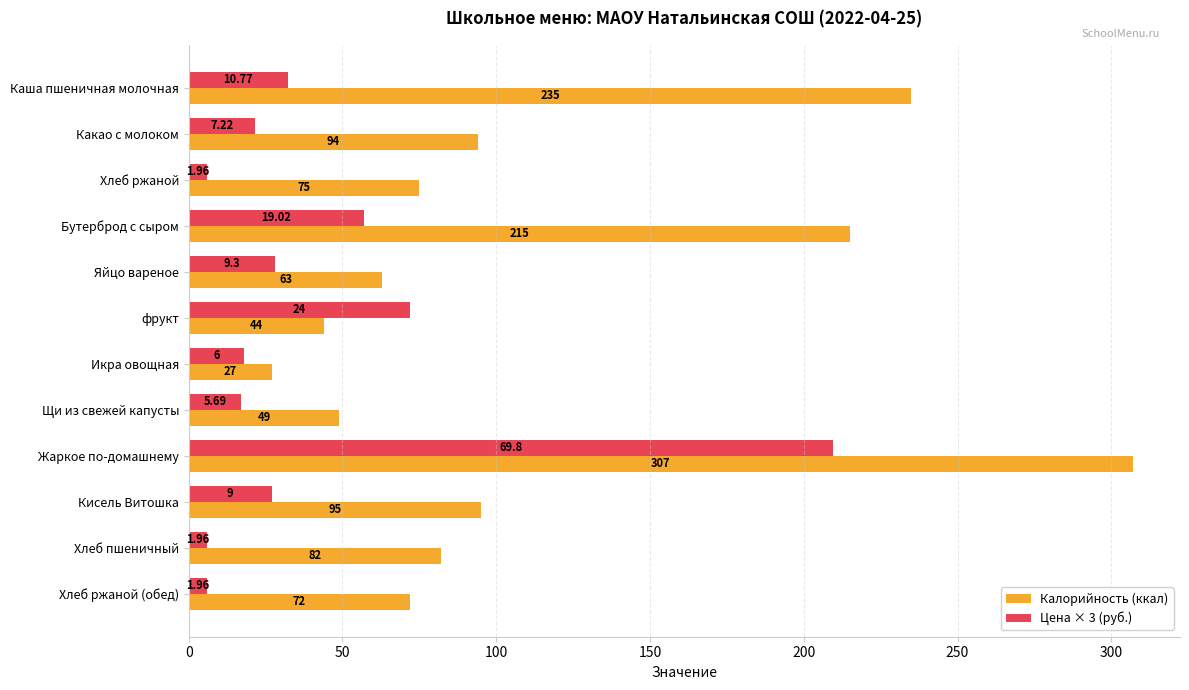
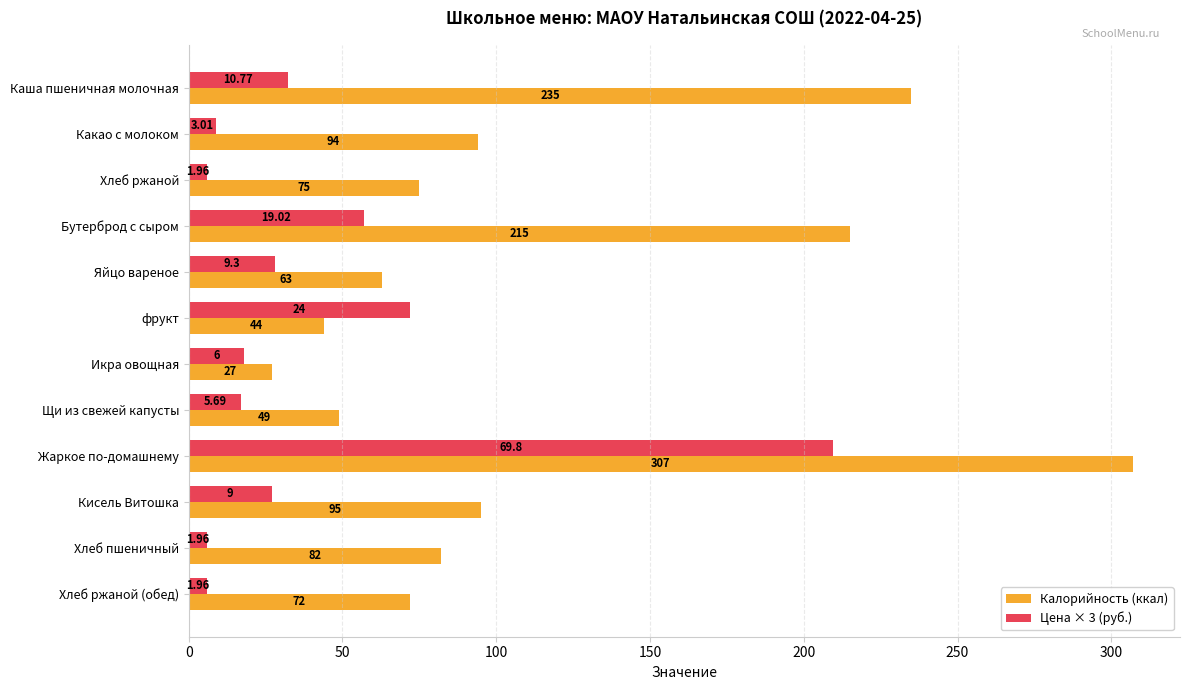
Цена × 3 (руб.), Какао с молоком: 7.22 -> 3.01
